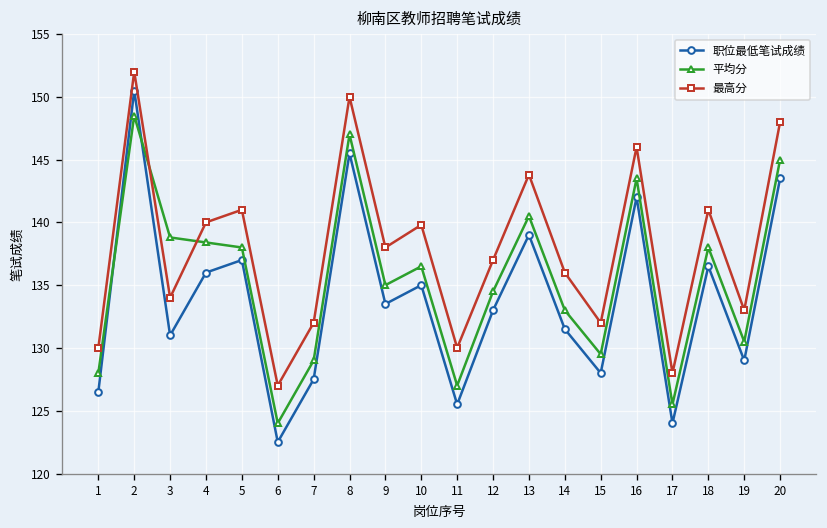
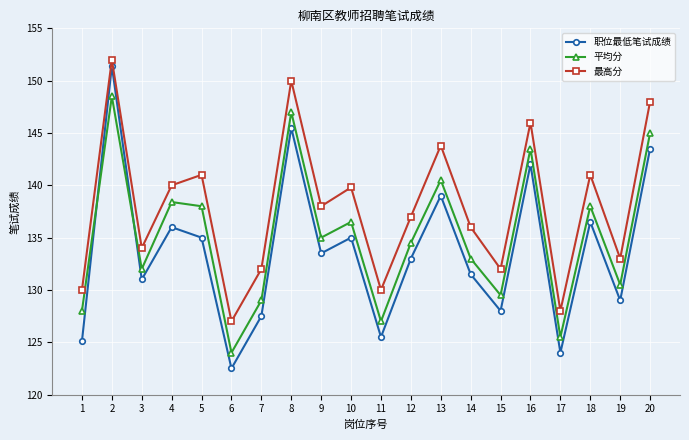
职位最低笔试成绩, 1: 126.5 -> 125.1
职位最低笔试成绩, 2: 150.5 -> 151.4
平均分, 3: 138.8 -> 132.0
职位最低笔试成绩, 5: 137 -> 135
